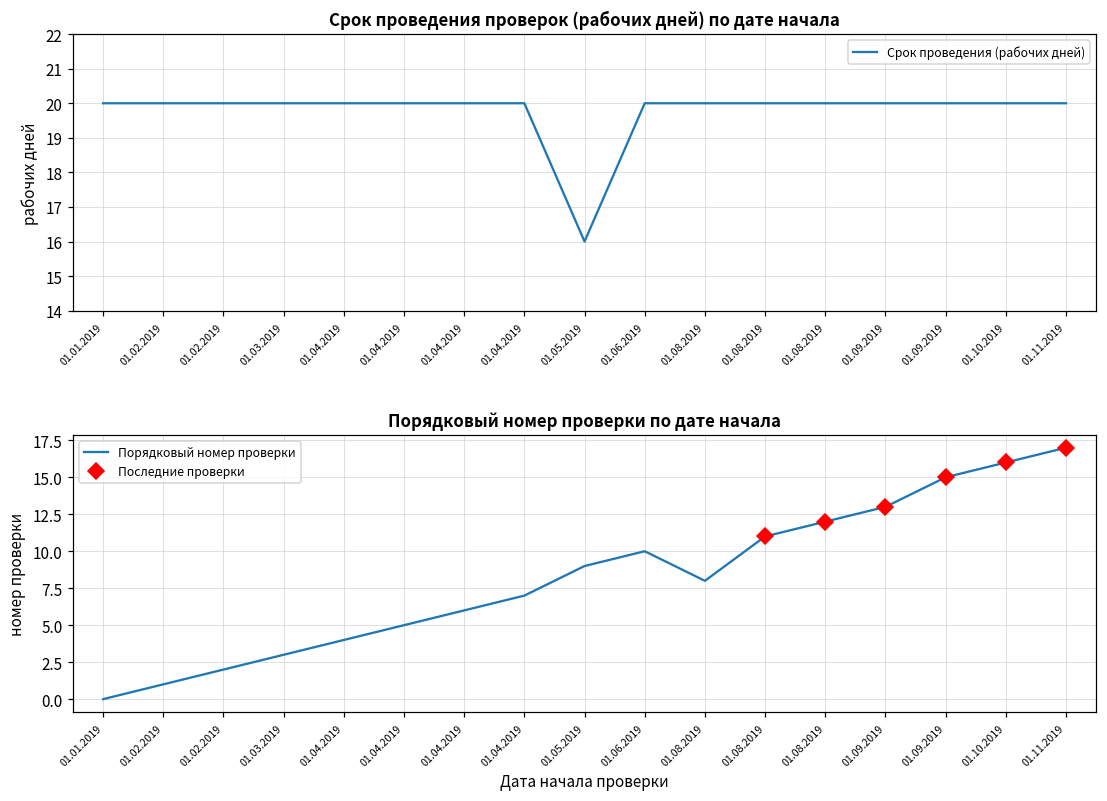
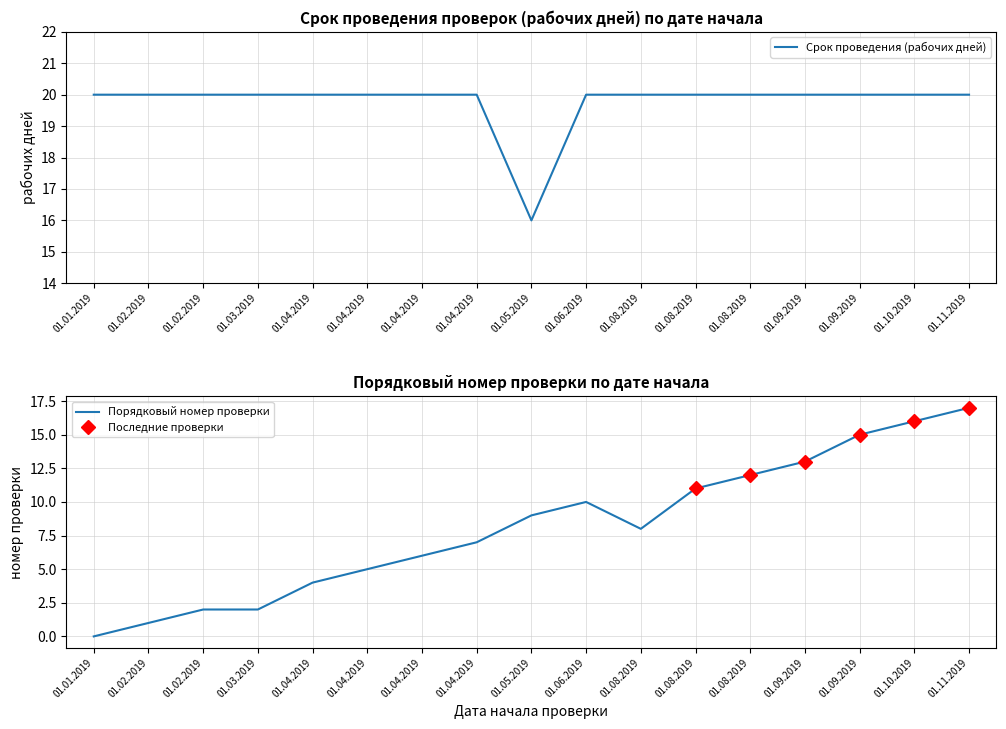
Порядковый номер проверки по дате начала, Порядковый номер проверки, 01.03.2019: 3.0 -> 2.0
